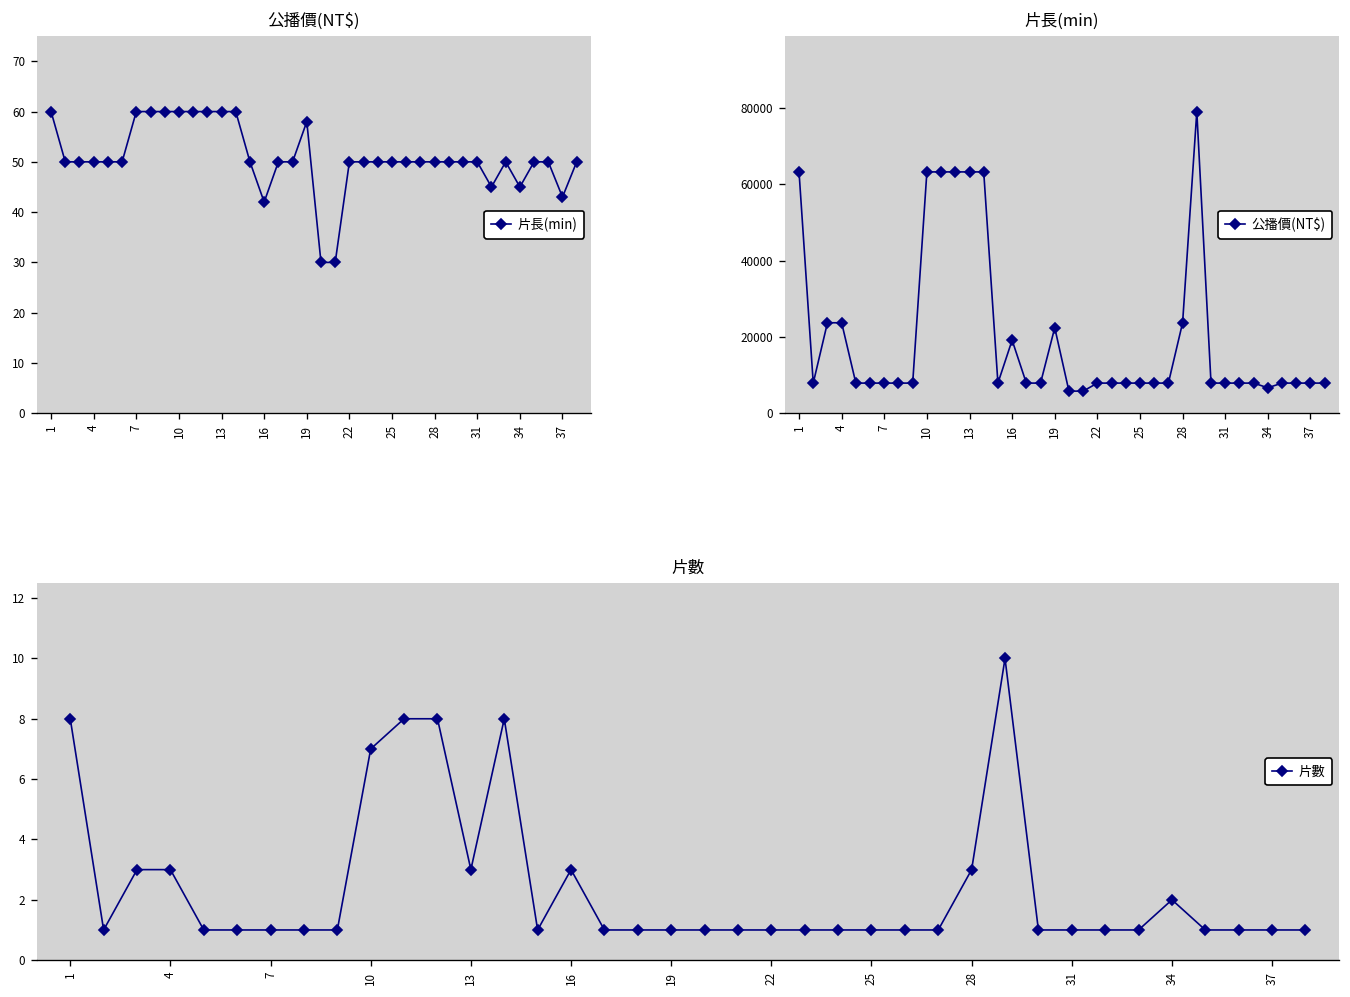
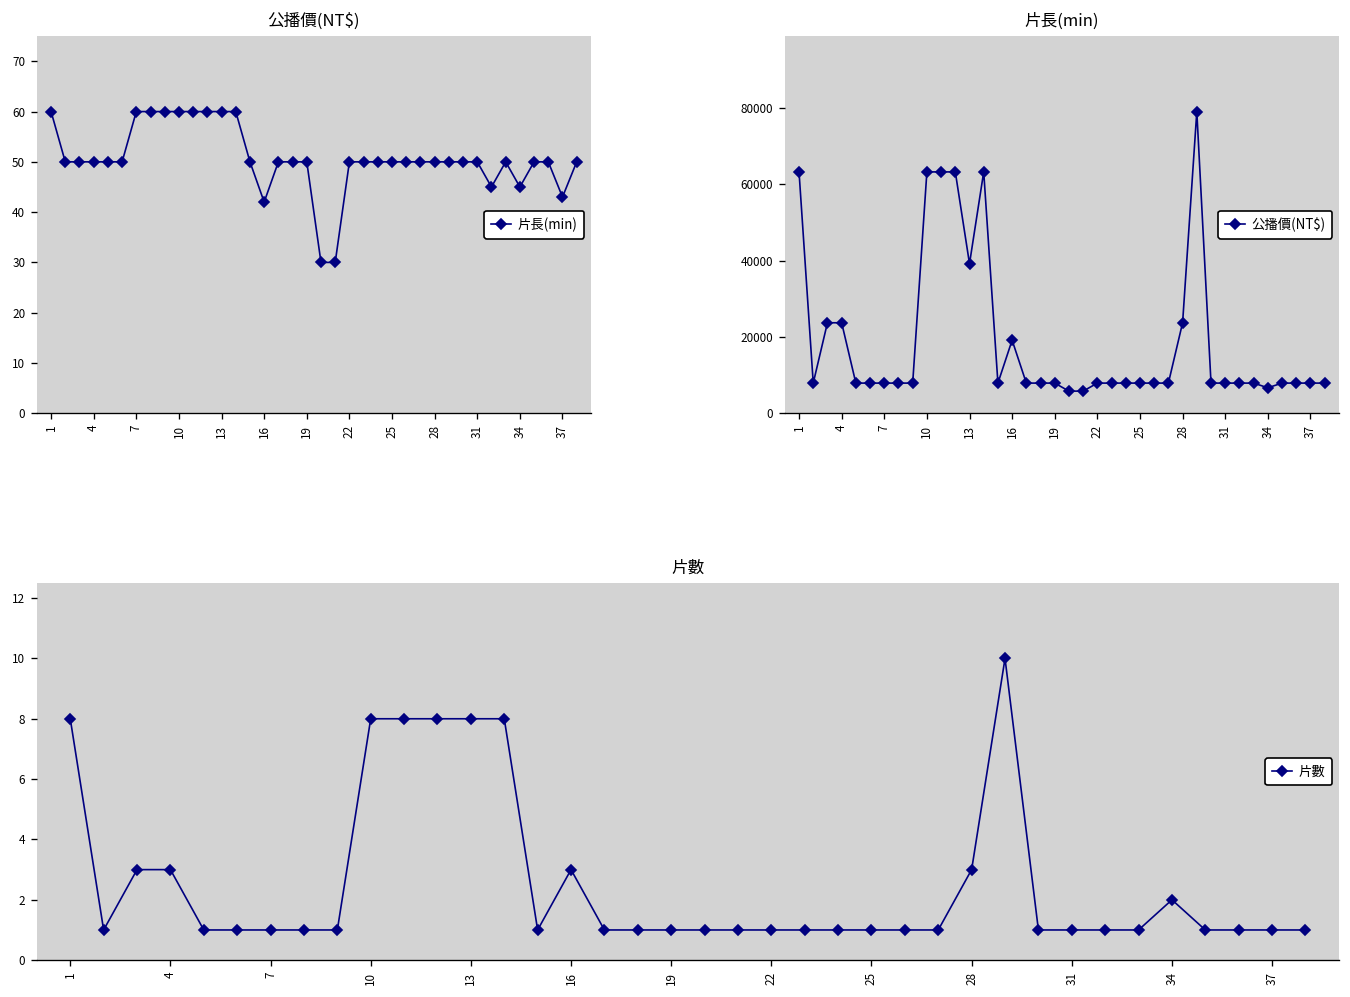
公播價(NT$), 19: 58 -> 50
片長(min), 13: 63000 -> 39000
片長(min), 19: 22000 -> 8000
片數, 10: 7 -> 8
片數, 13: 3 -> 8
